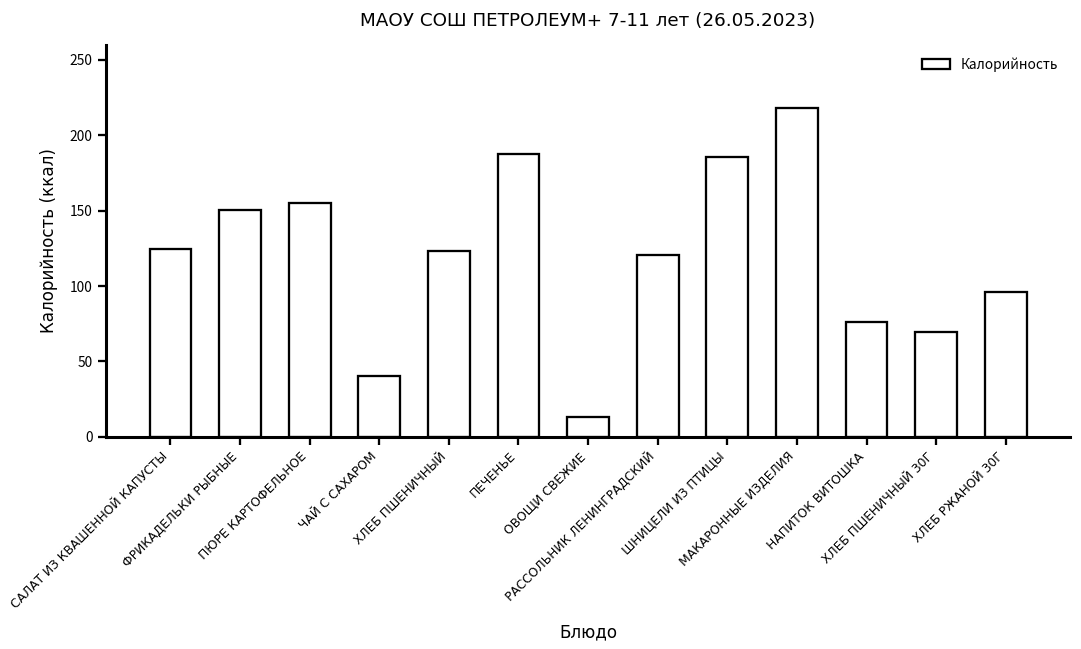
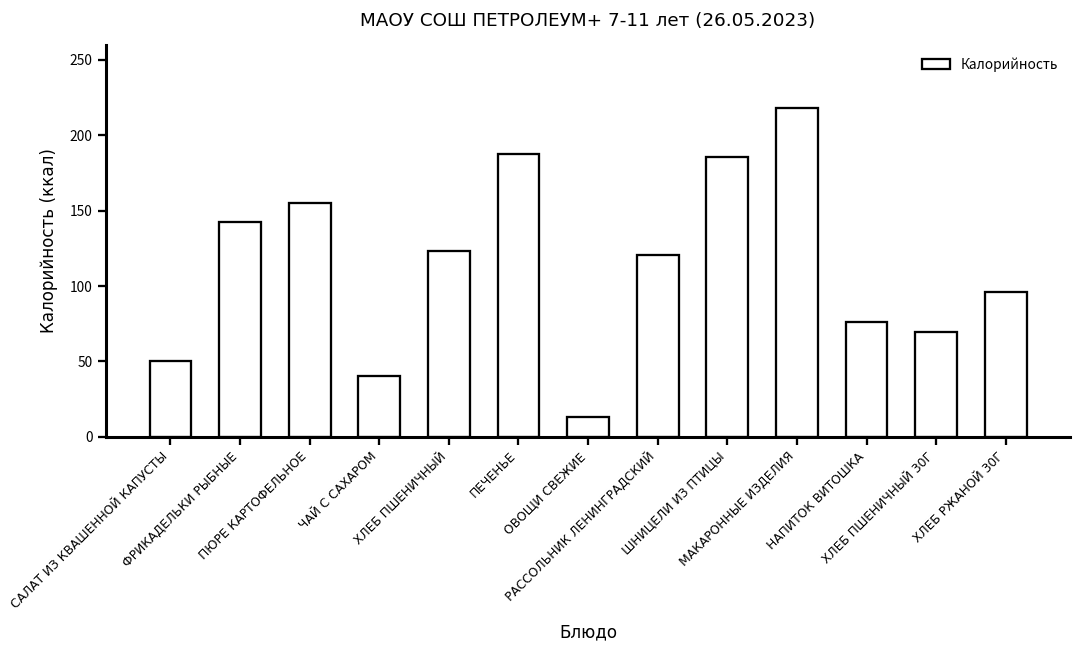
САЛАТ ИЗ КВАШЕННОЙ КАПУСТЫ: 125 -> 50
ФРИКАДЕЛЬКИ РЫБНЫЕ: 151 -> 143
